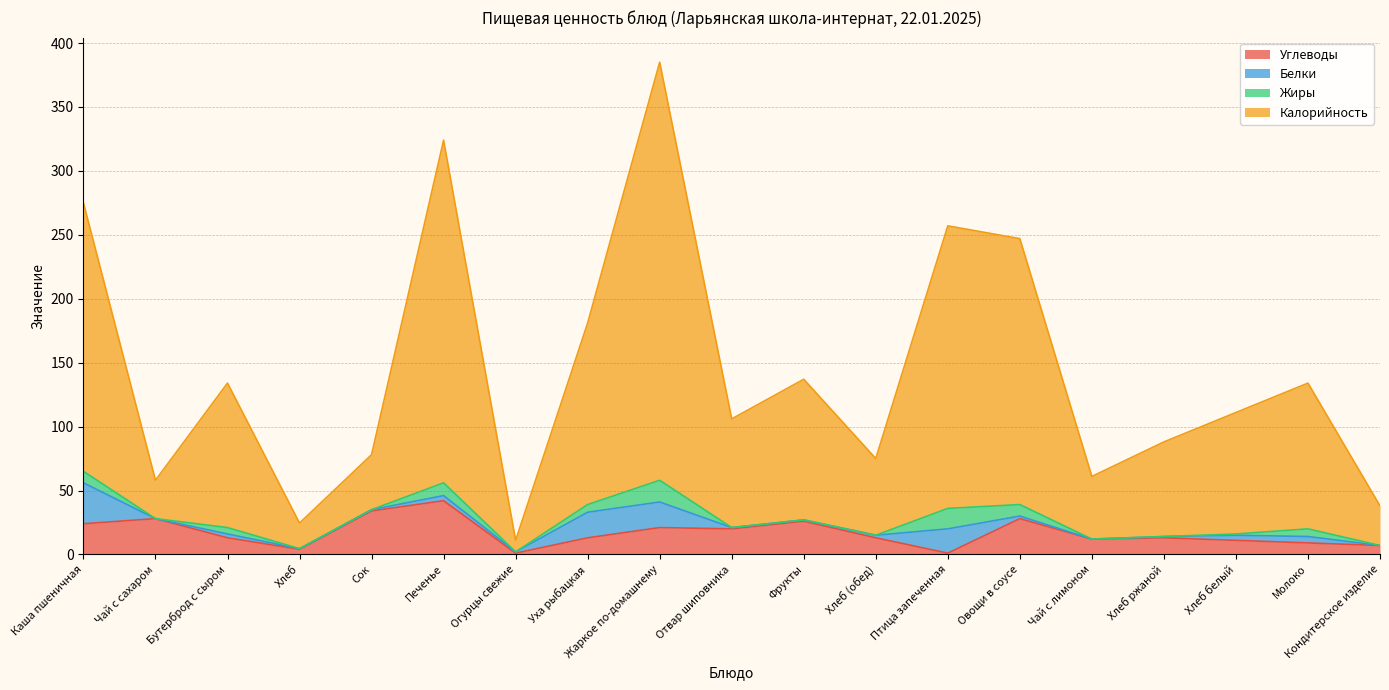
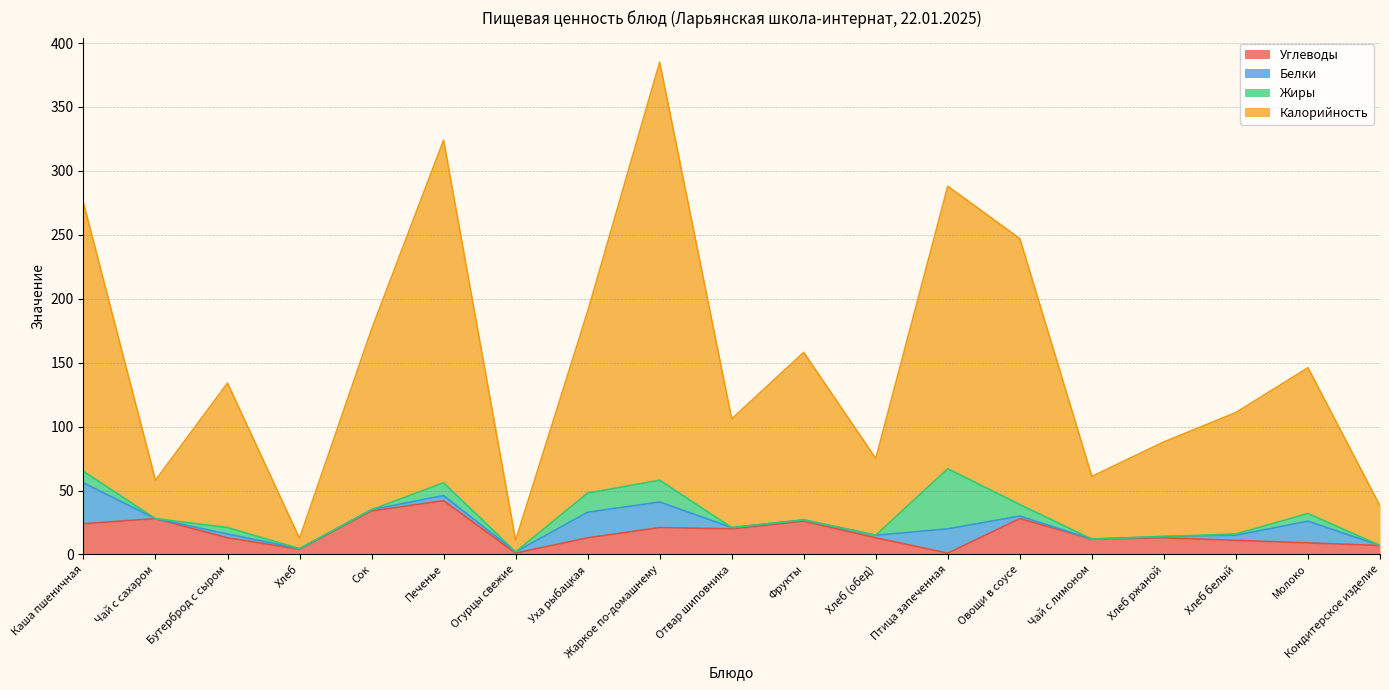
Калорийность, Хлеб: 20 -> 8
Калорийность, Сок: 43 -> 141
Жиры, Уха рыбацкая: 6 -> 15
Калорийность, Фрукты: 110 -> 131
Жиры, Птица запеченная: 16 -> 47
Белки, Молоко: 5 -> 17
